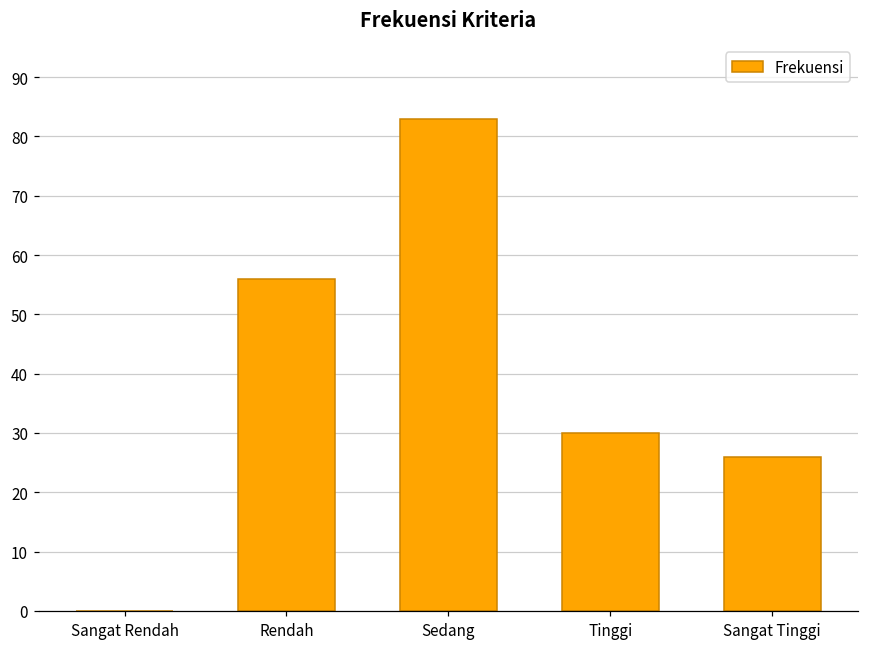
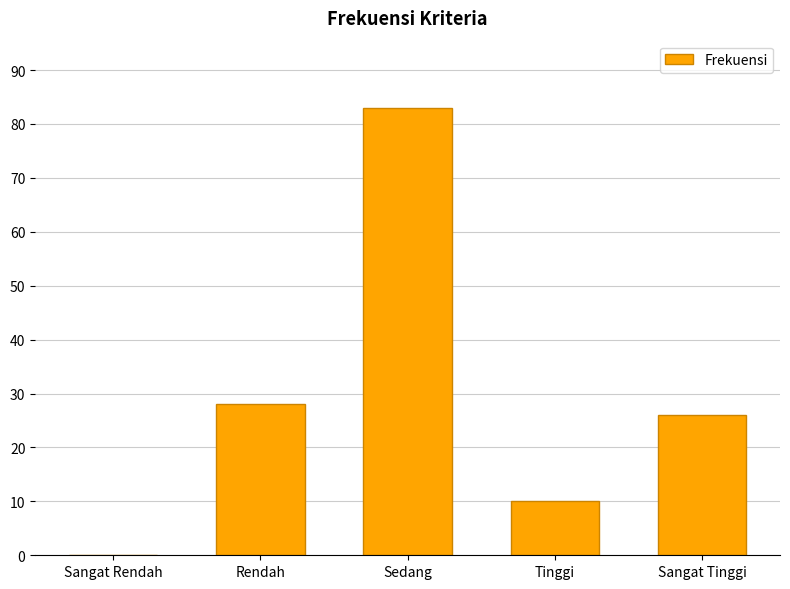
Rendah: 56 -> 28
Tinggi: 30 -> 10
